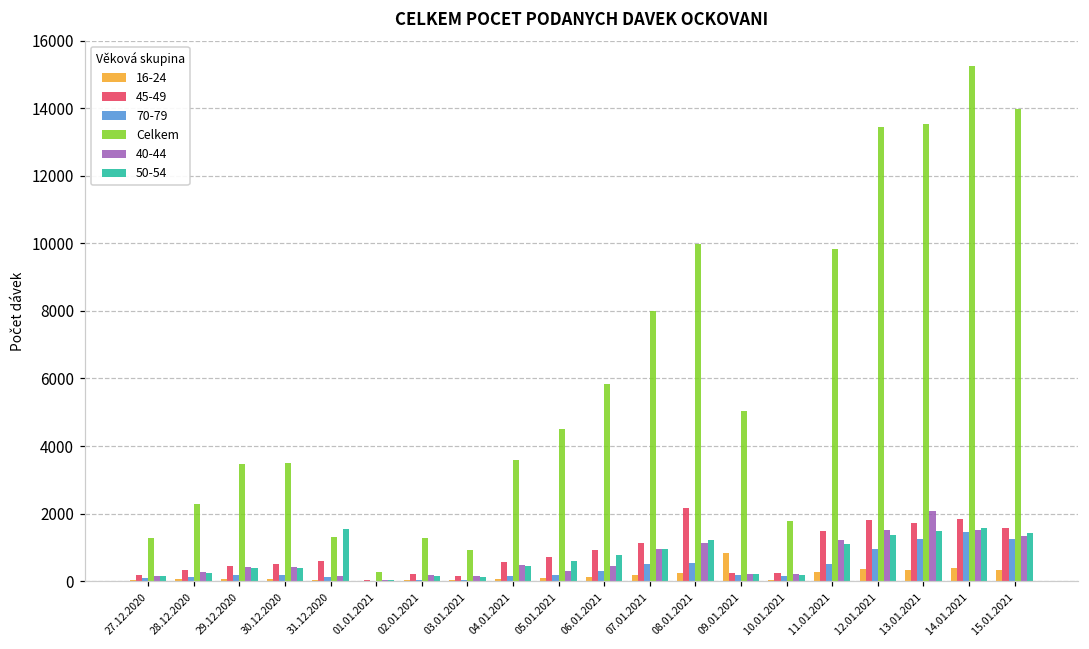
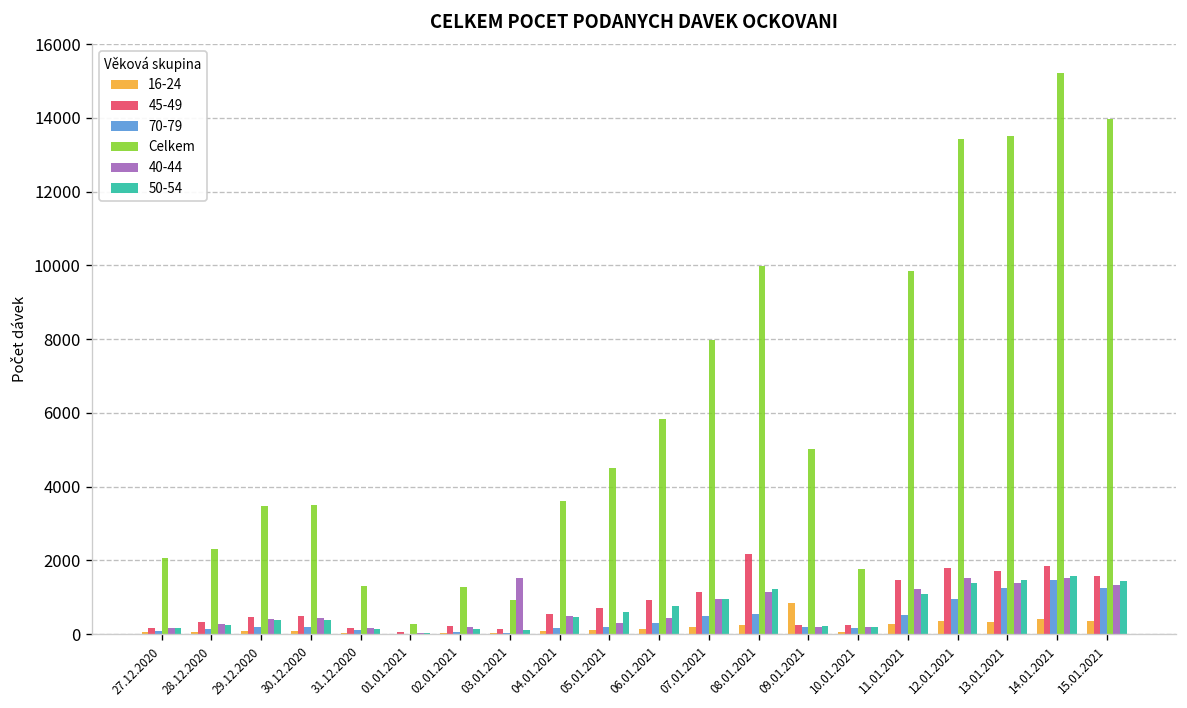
Celkem, 27.12.2020: 1300 -> 2100
45-49, 31.12.2020: 600 -> 200
50-54, 31.12.2020: 1500 -> 100
40-44, 03.01.2021: 100 -> 1500
40-44, 13.01.2021: 2100 -> 1400
